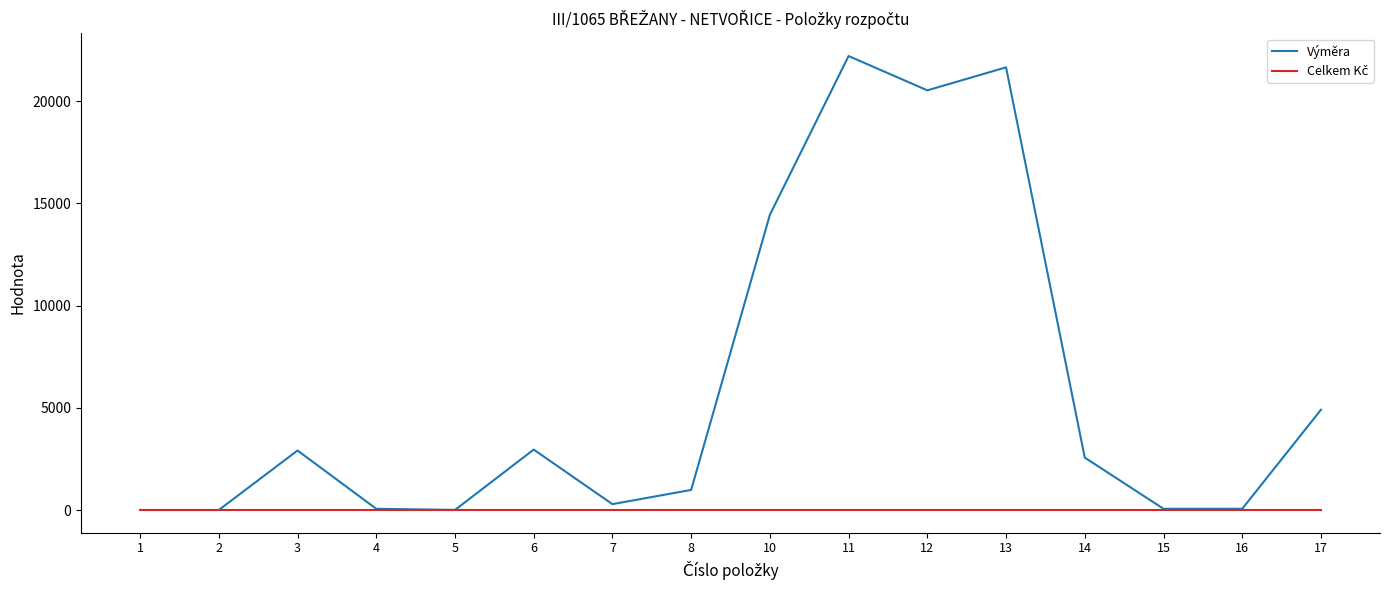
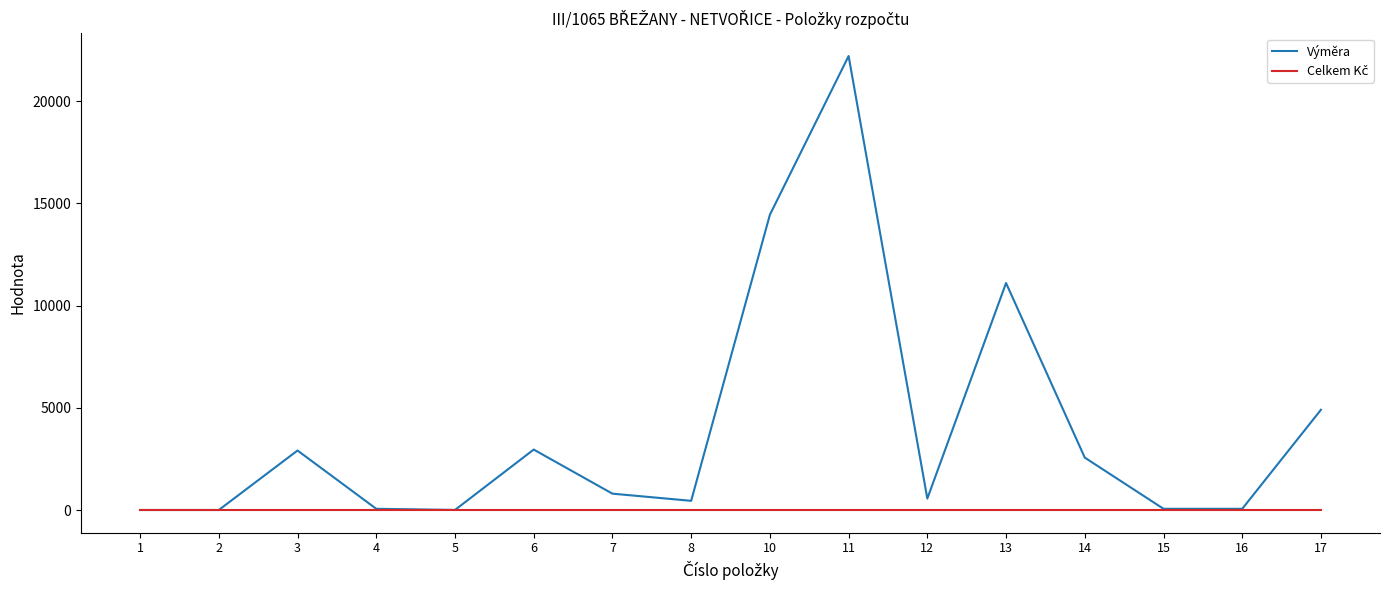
Výměra, 7: 300 -> 800
Výměra, 8: 1000 -> 500
Výměra, 12: 20500 -> 600
Výměra, 13: 21600 -> 11100
